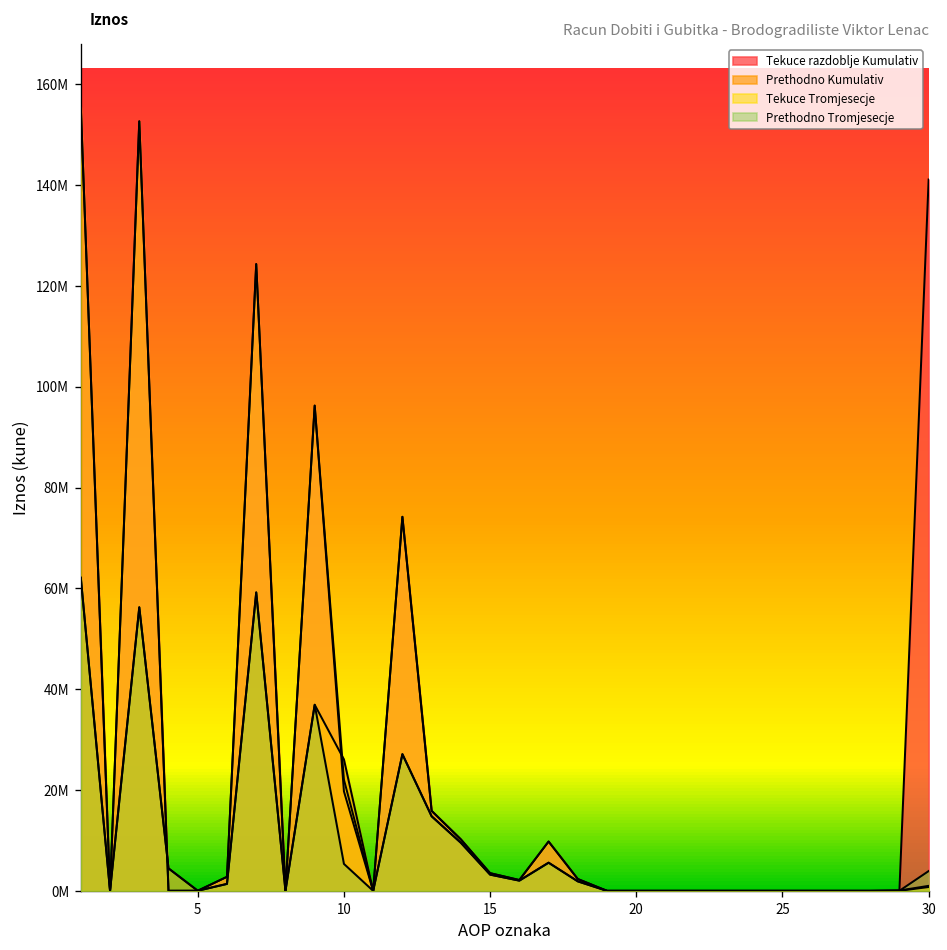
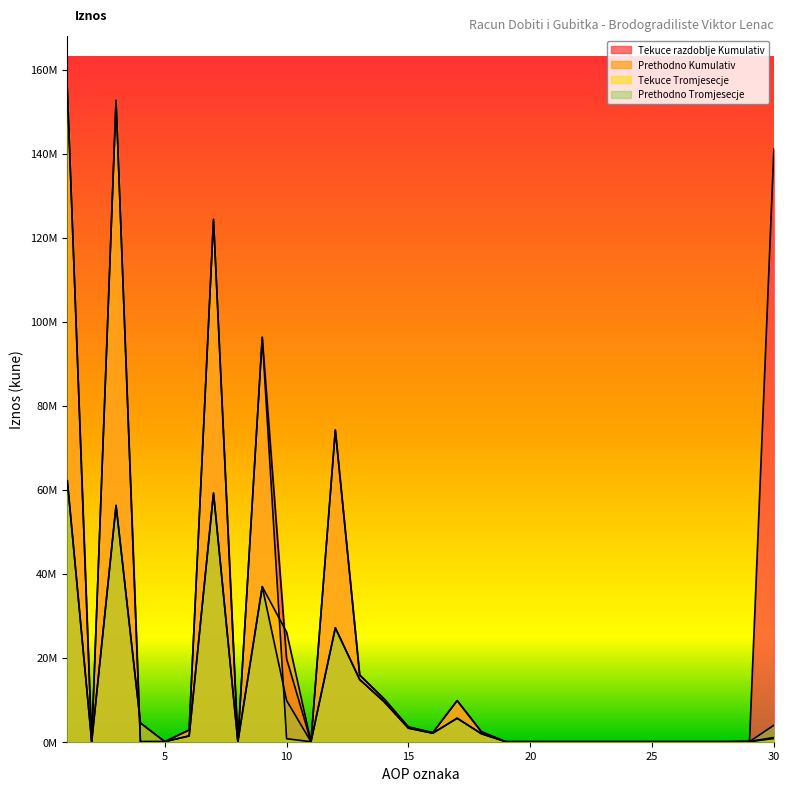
Tekuce Tromjesecje, 10: 22000000 -> 1000000
Prethodno Tromjesecje, 10: 5000000 -> 10000000
